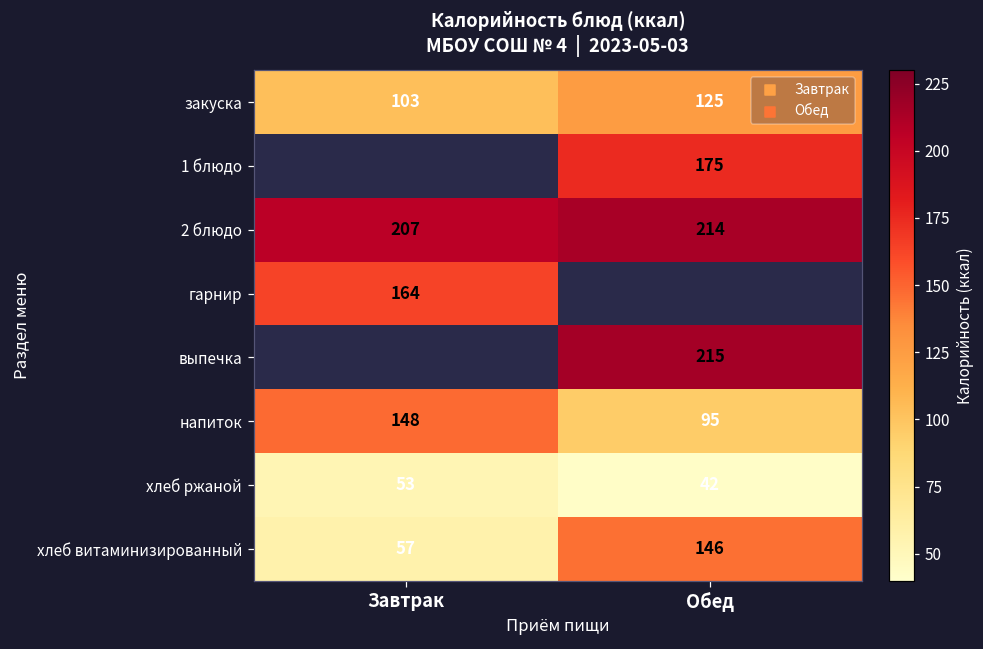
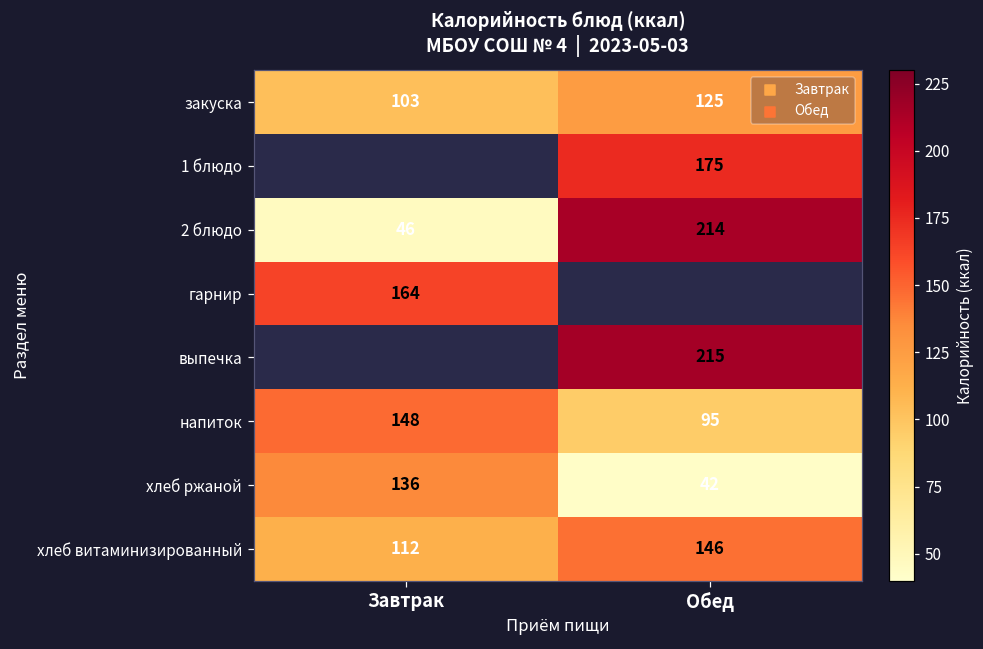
2 блюдо, Завтрак: 207 -> 46
хлеб ржаной, Завтрак: 53 -> 136
хлеб витаминизированный, Завтрак: 57 -> 112
